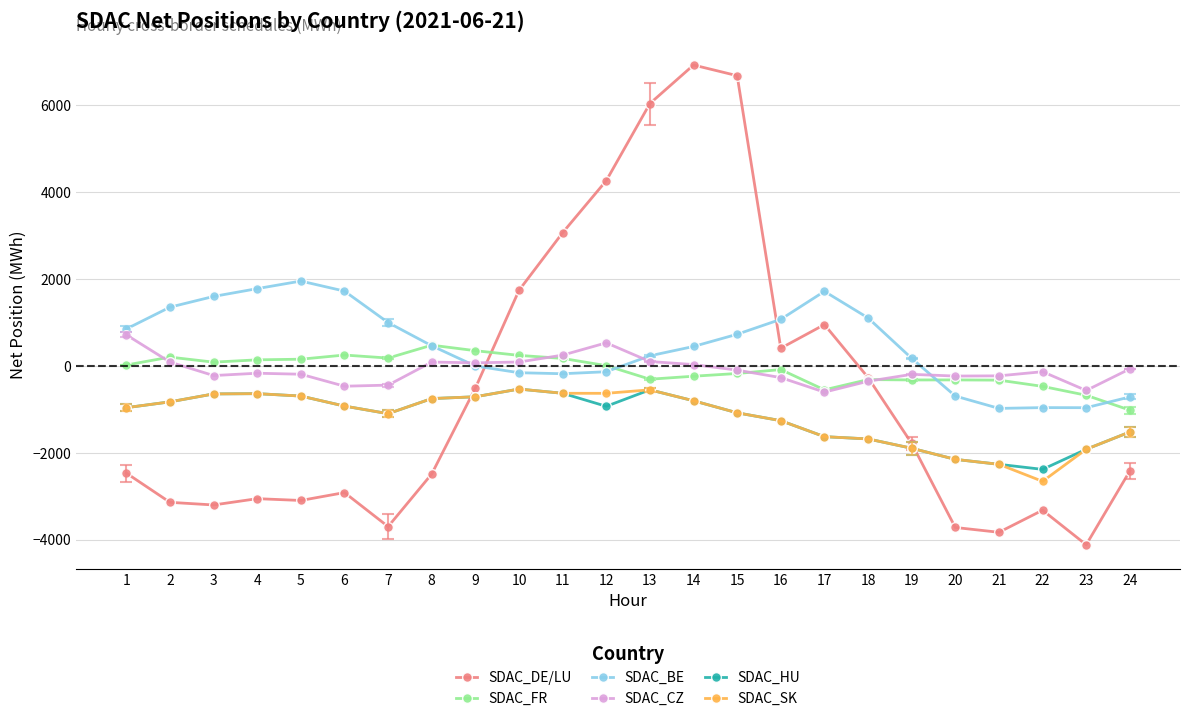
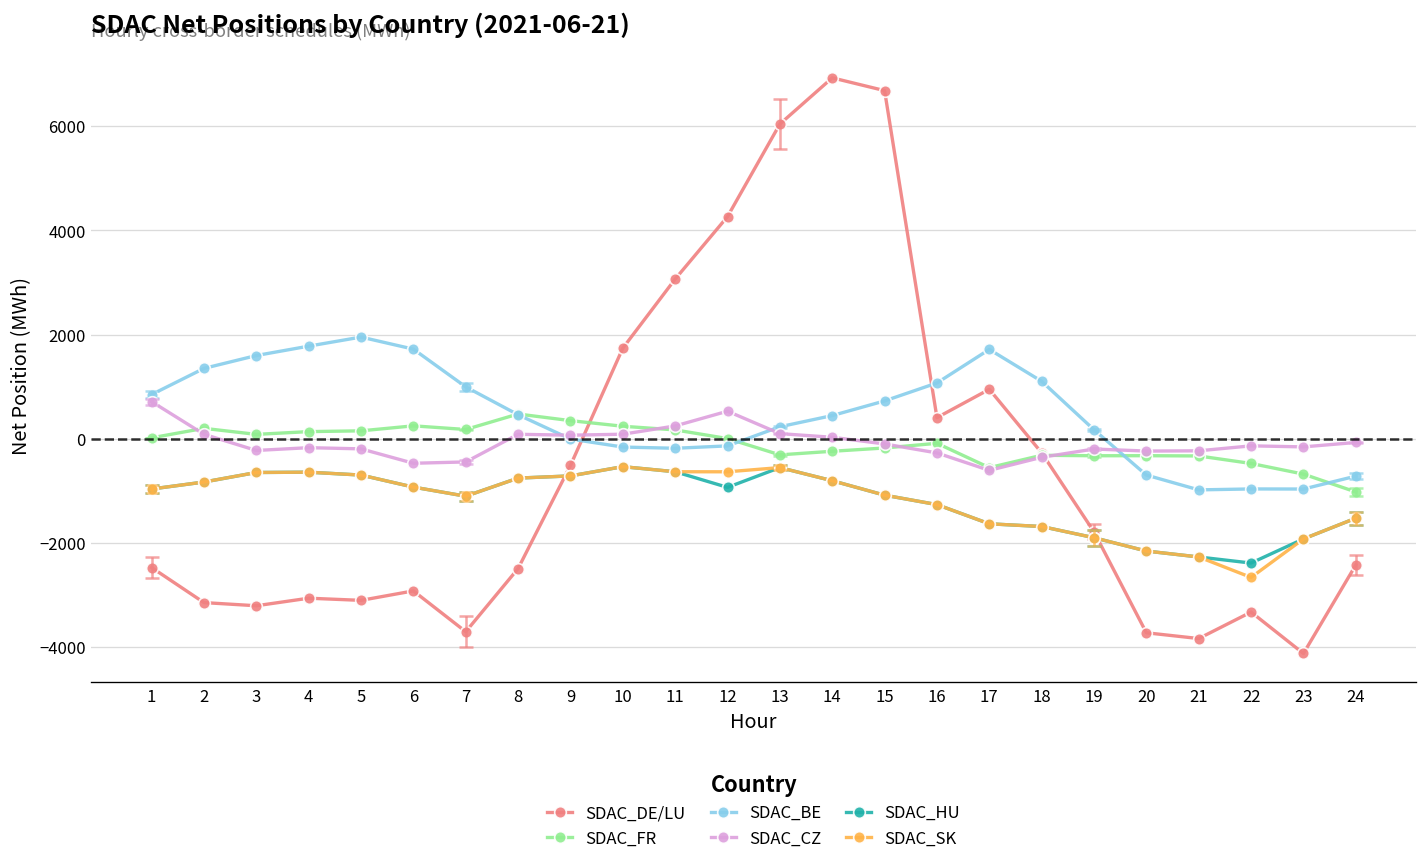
SDAC_CZ, 23: -600 -> -200
